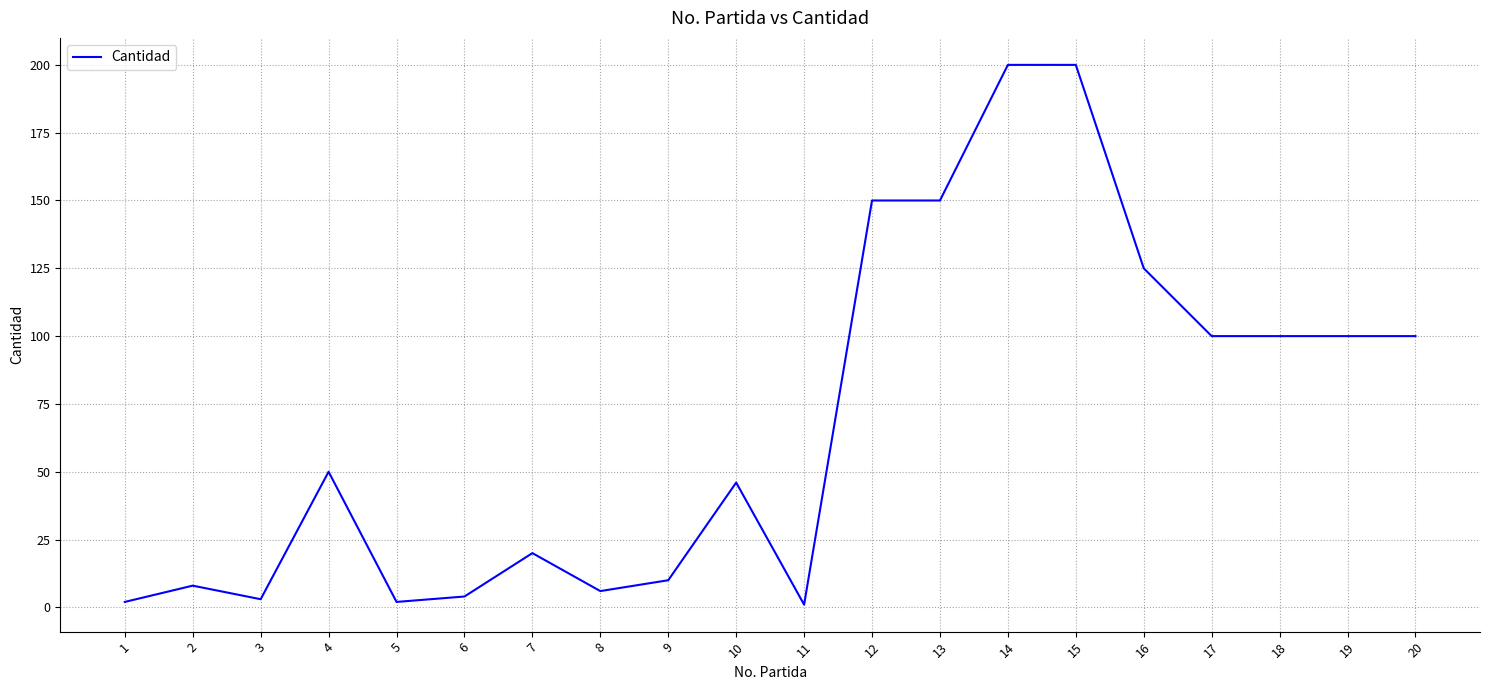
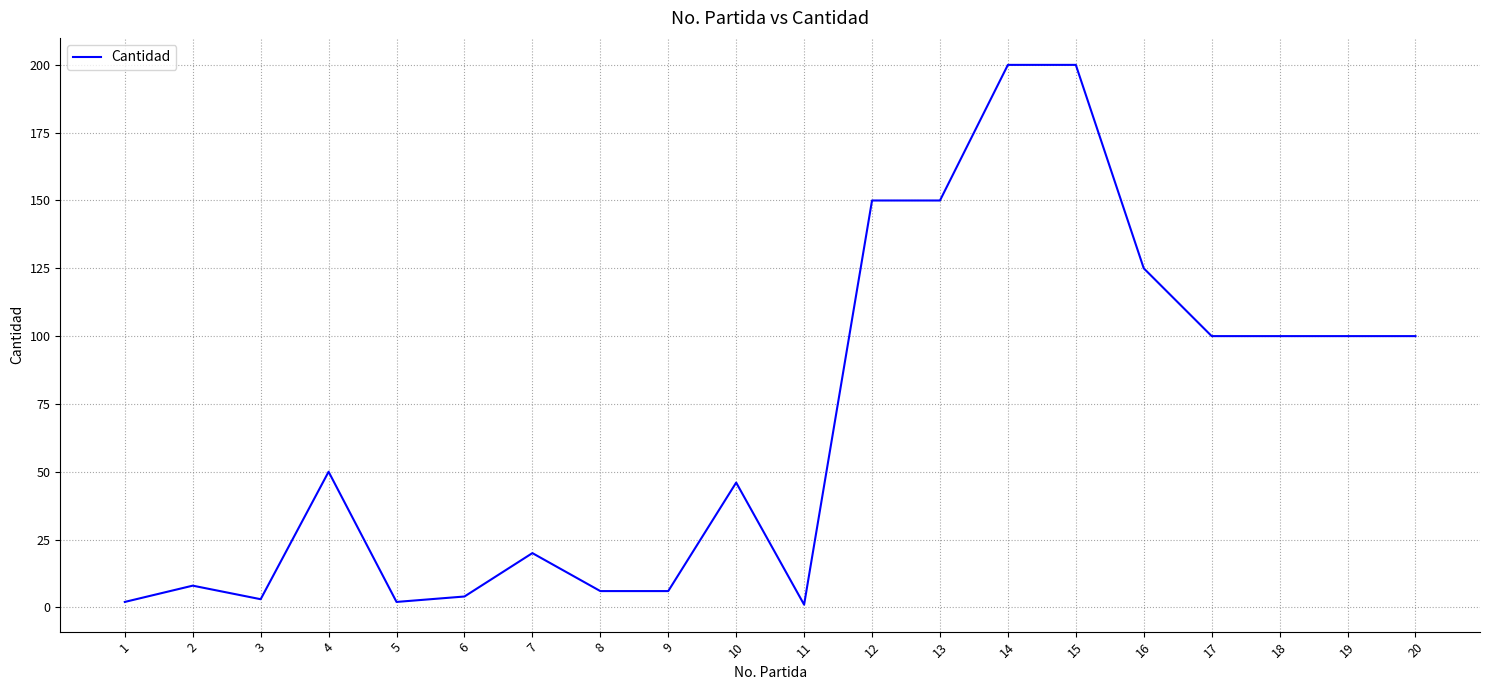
9: 10 -> 6
